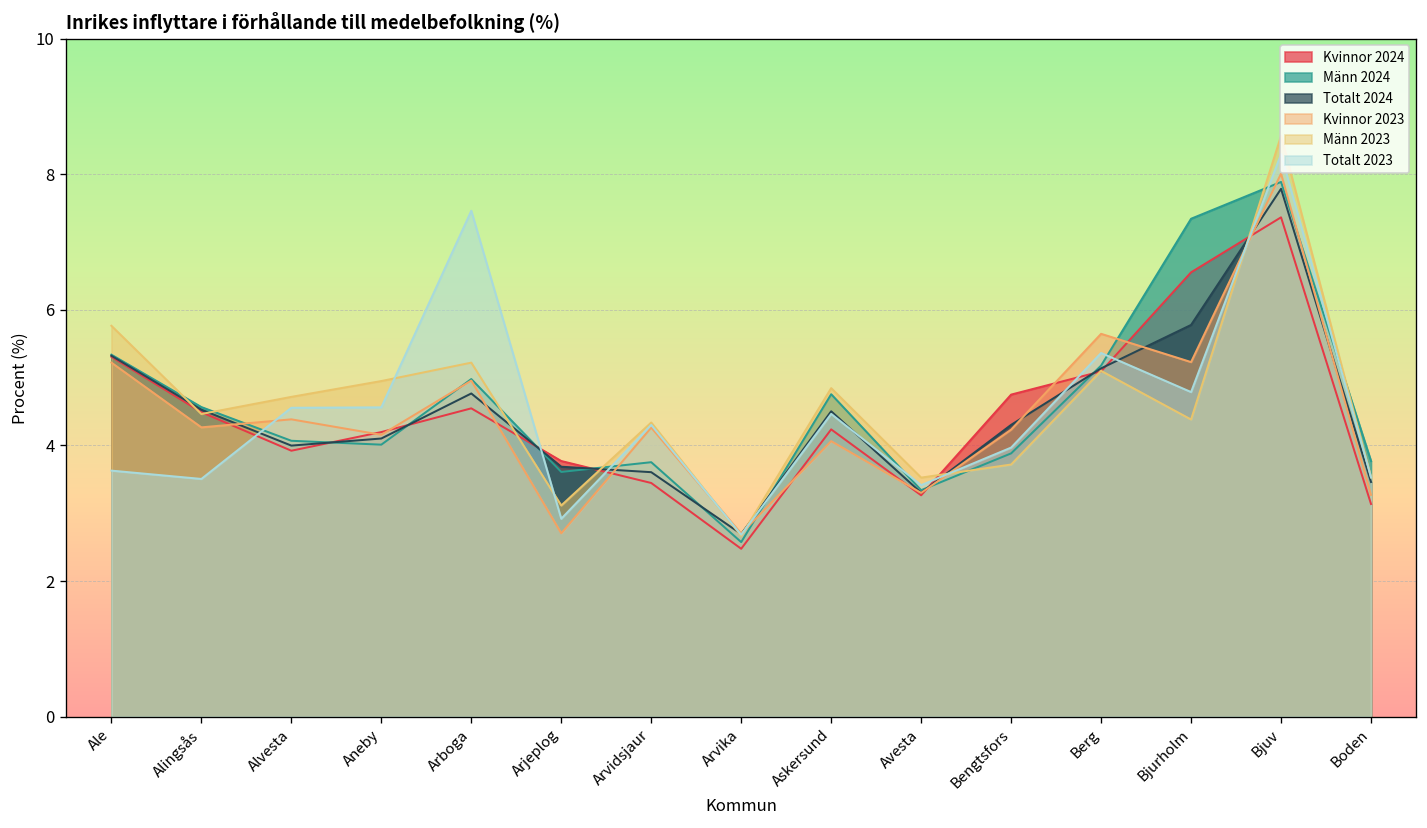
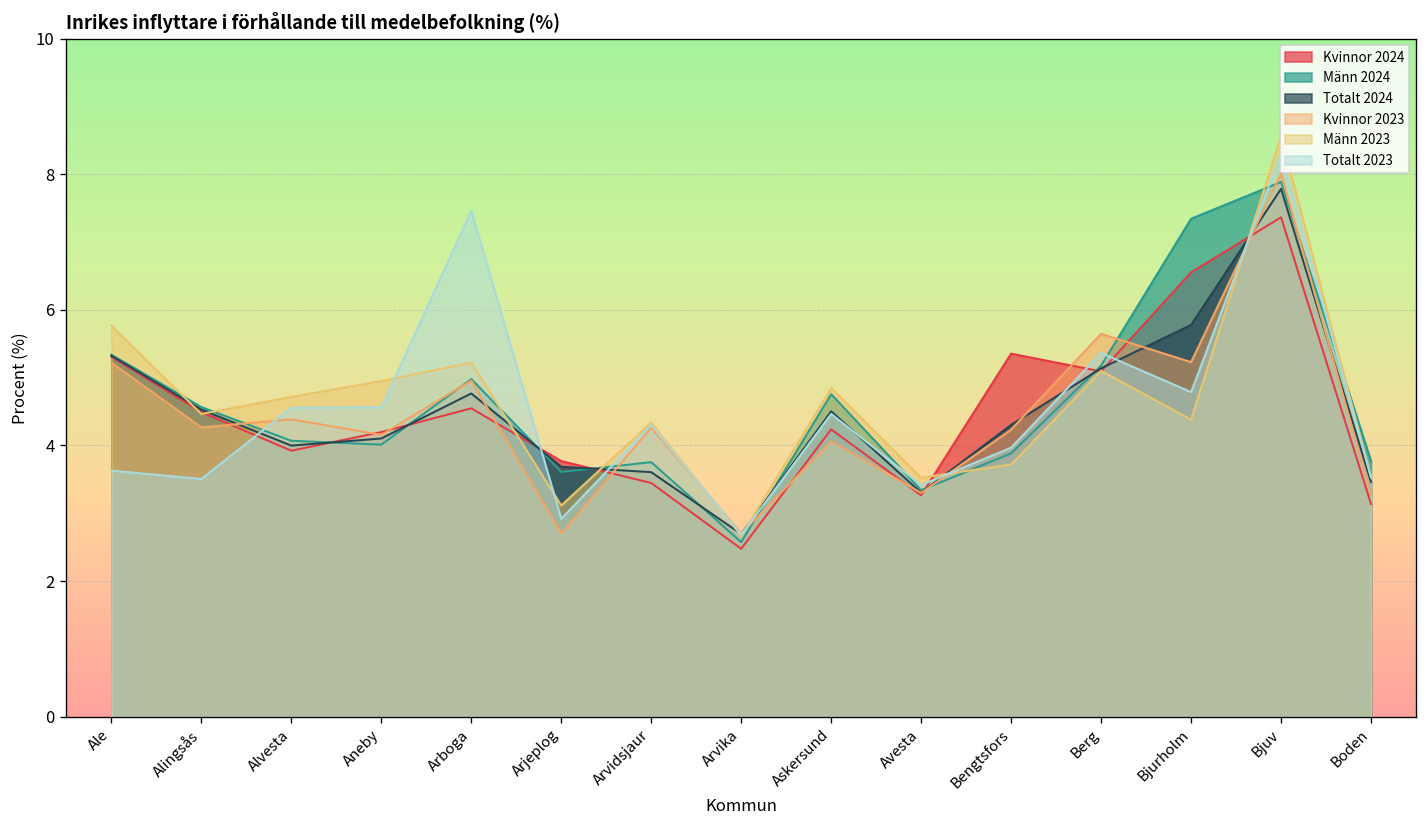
Kvinnor 2024, Bengtsfors: 4.8 -> 5.4
